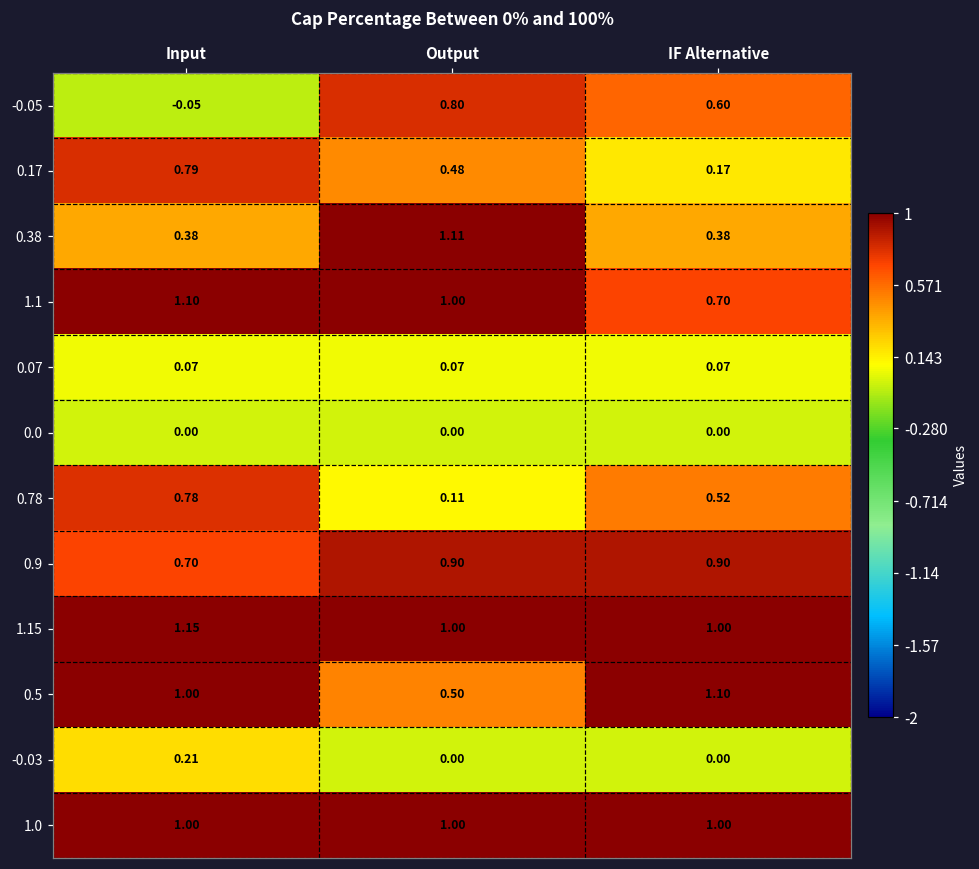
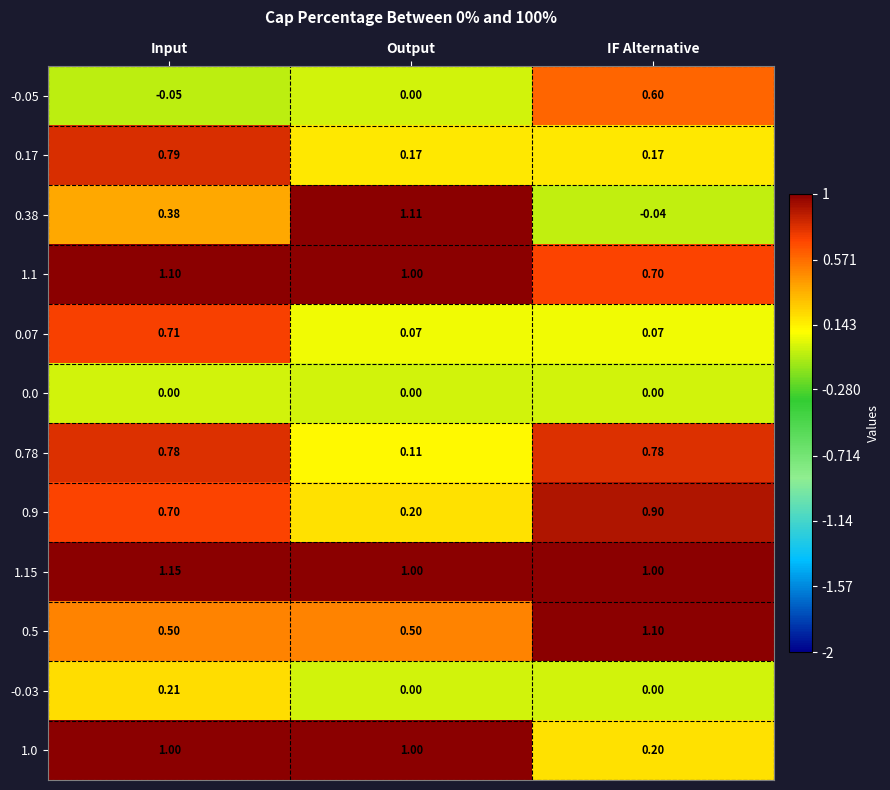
-0.05, Output: 0.80 -> 0.00
0.17, Output: 0.48 -> 0.17
0.38, IF Alternative: 0.38 -> -0.04
0.07, Input: 0.07 -> 0.71
0.78, IF Alternative: 0.52 -> 0.78
0.9, Output: 0.90 -> 0.20
0.5, Input: 1.00 -> 0.50
1.0, IF Alternative: 1.00 -> 0.20
